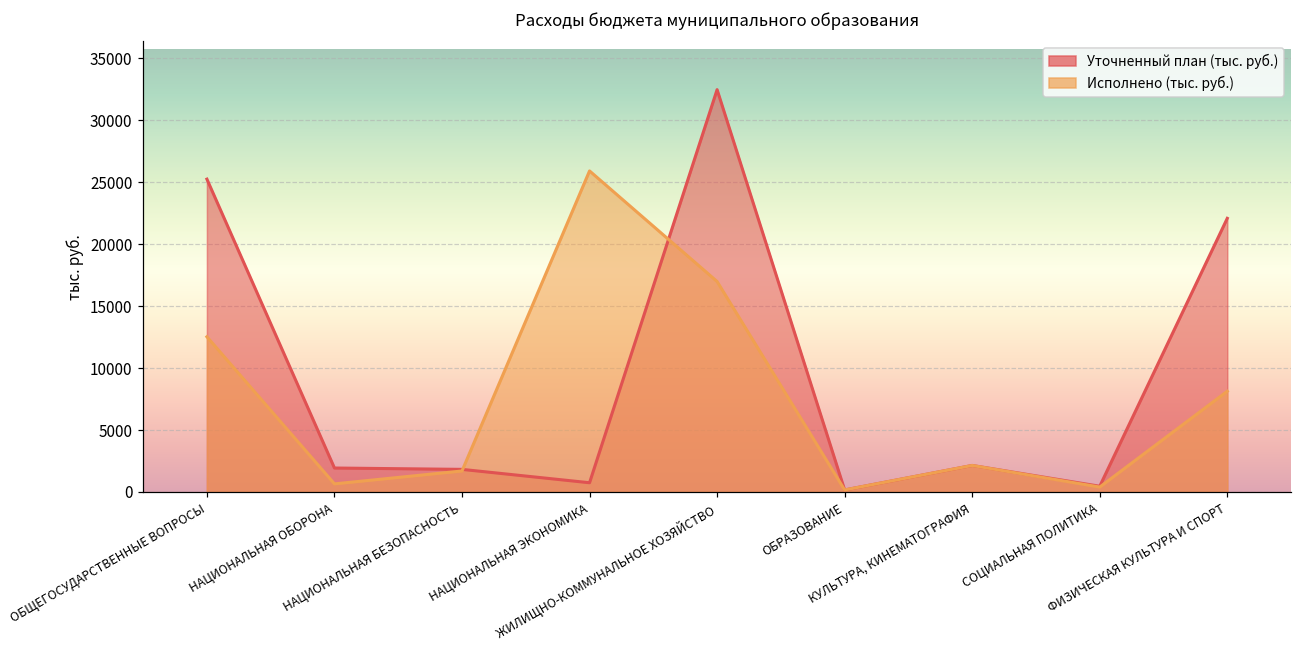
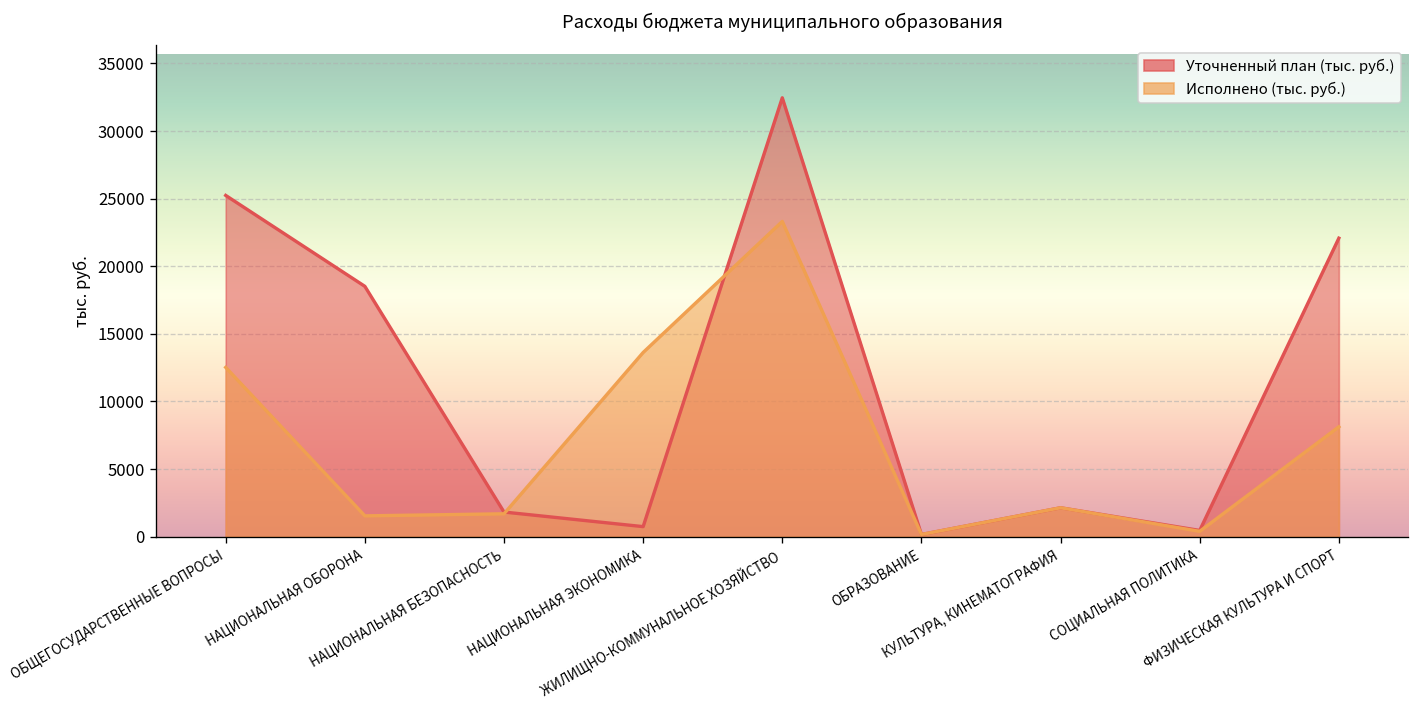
Уточненный план (тыс. руб.), НАЦИОНАЛЬНАЯ ОБОРОНА: 1900 -> 18500
Исполнено (тыс. руб.), НАЦИОНАЛЬНАЯ ОБОРОНА: 700 -> 1500
Исполнено (тыс. руб.), НАЦИОНАЛЬНАЯ ЭКОНОМИКА: 25900 -> 13600
Исполнено (тыс. руб.), ЖИЛИЩНО-КОММУНАЛЬНОЕ ХОЗЯЙСТВО: 17000 -> 23300
